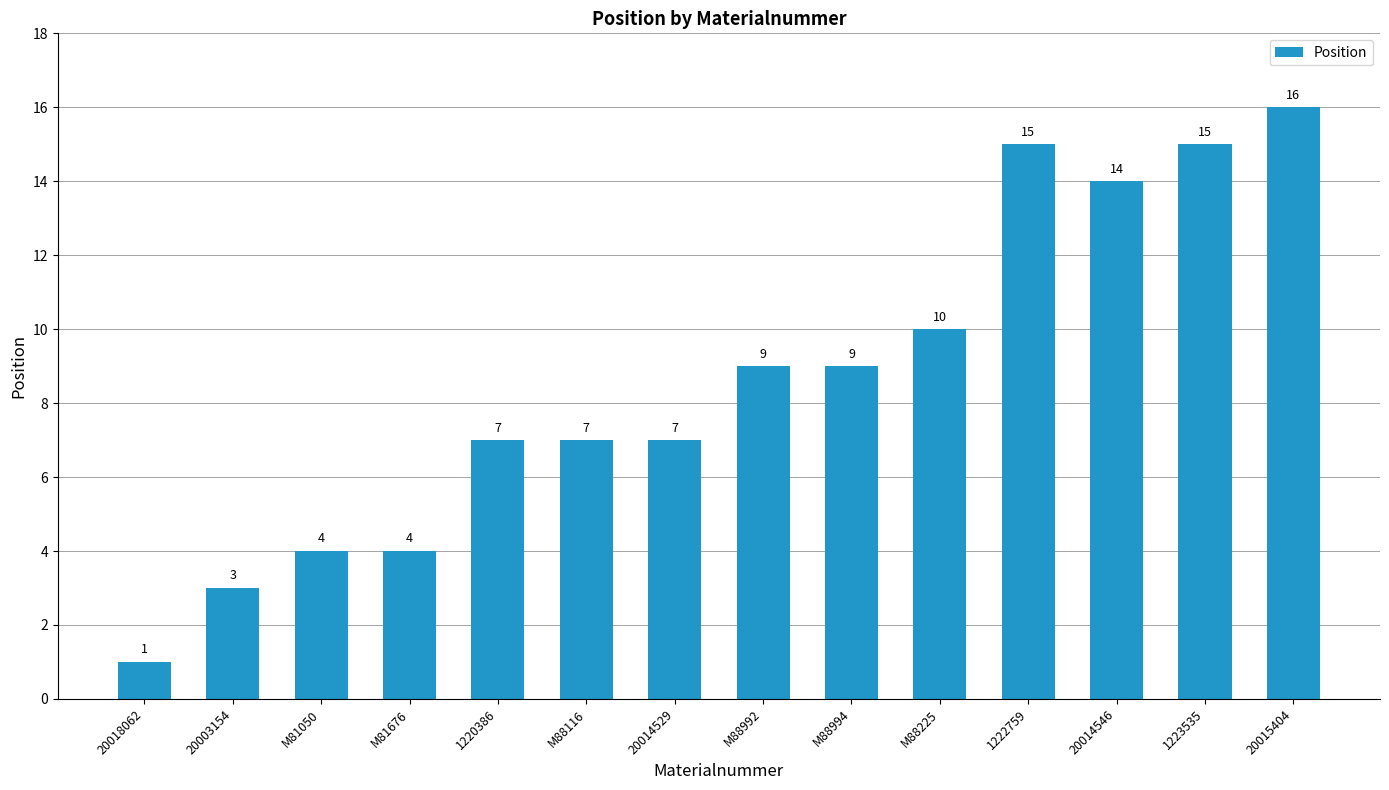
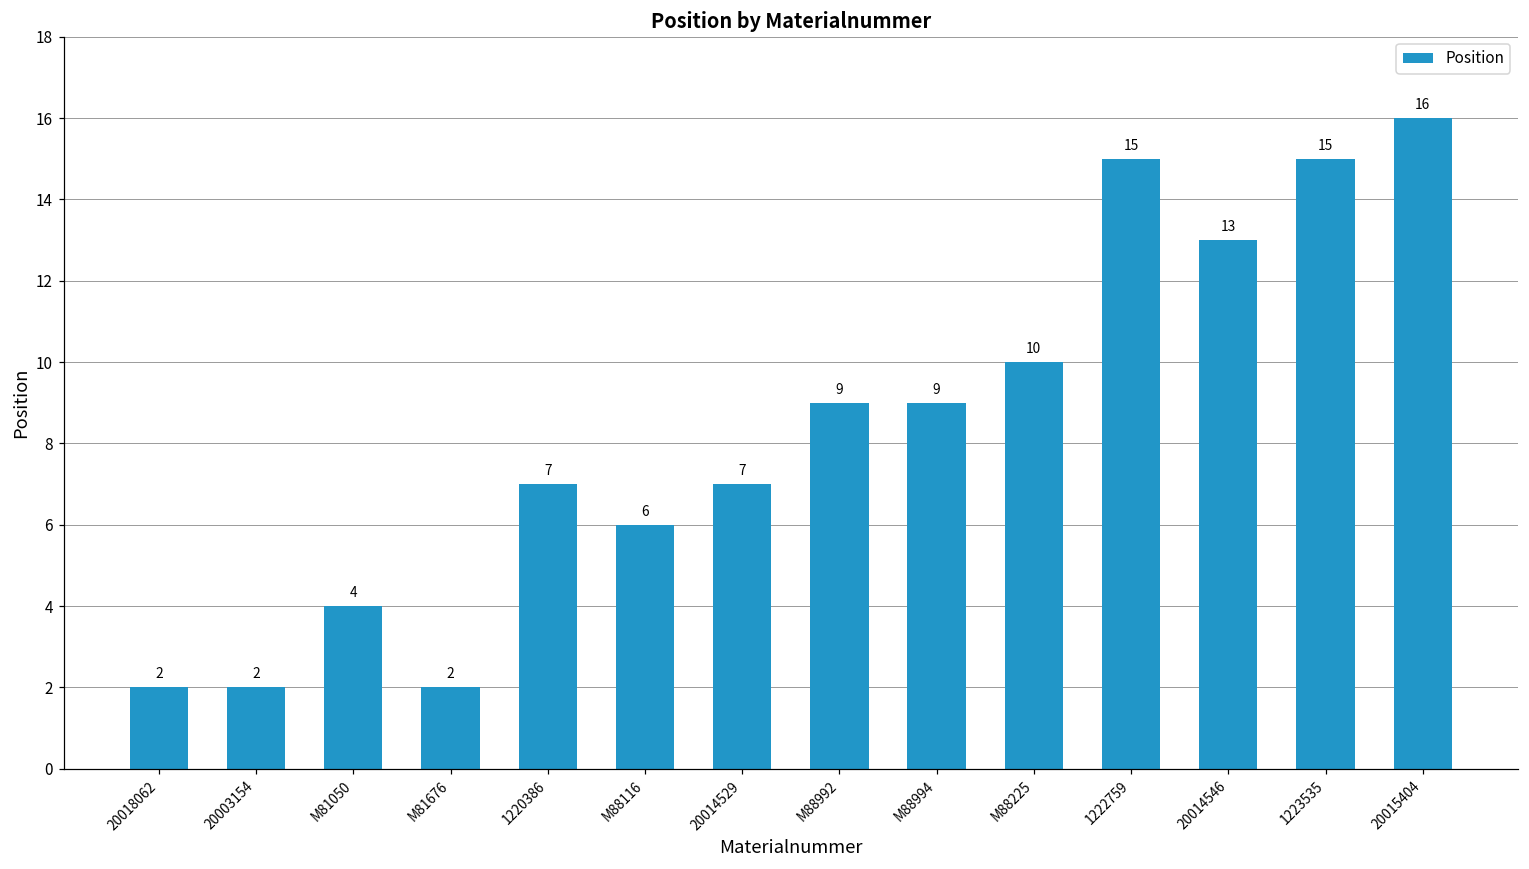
20018062: 1 -> 2
20003154: 3 -> 2
M81676: 4 -> 2
M88116: 7 -> 6
20014546: 14 -> 13
